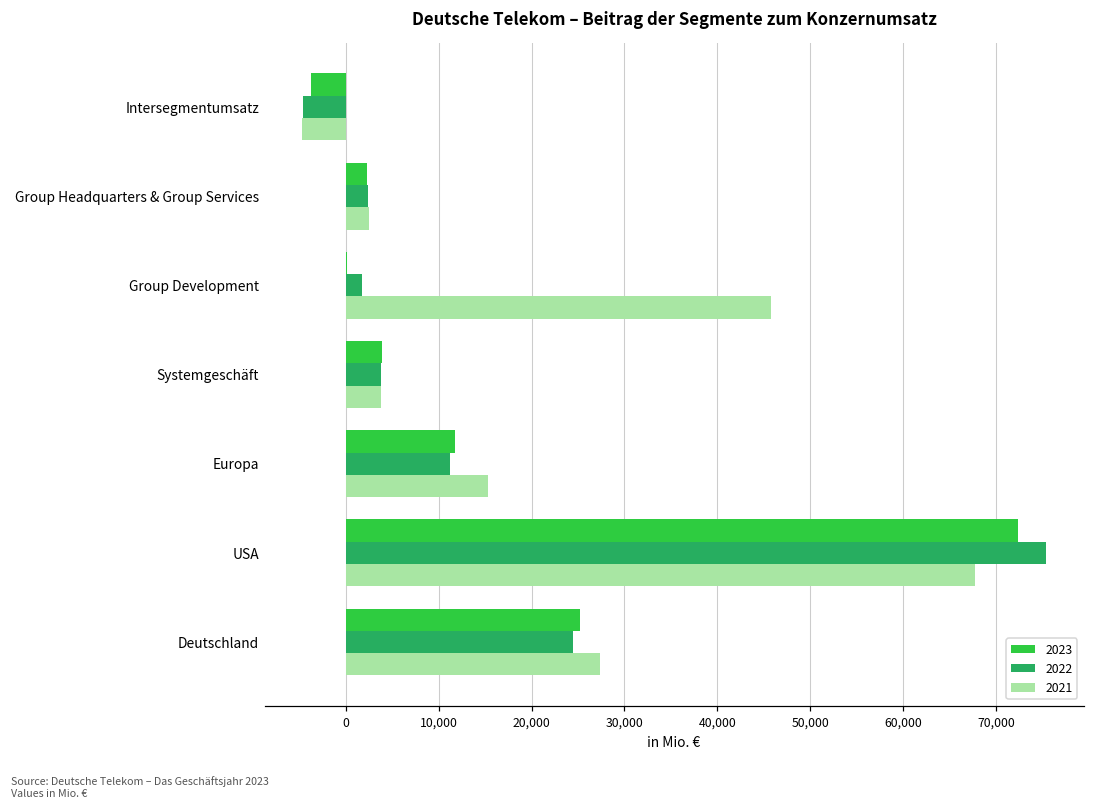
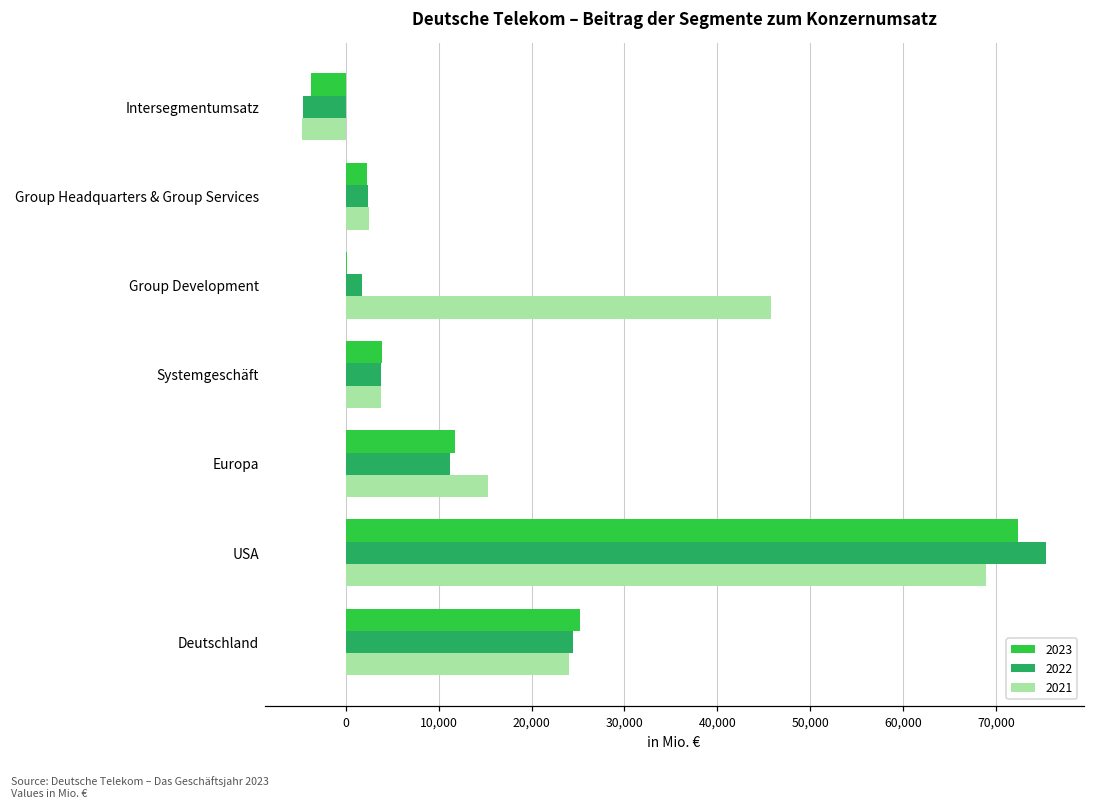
2021, USA: 68,000 -> 69,000
2021, Deutschland: 27,000 -> 24,000
